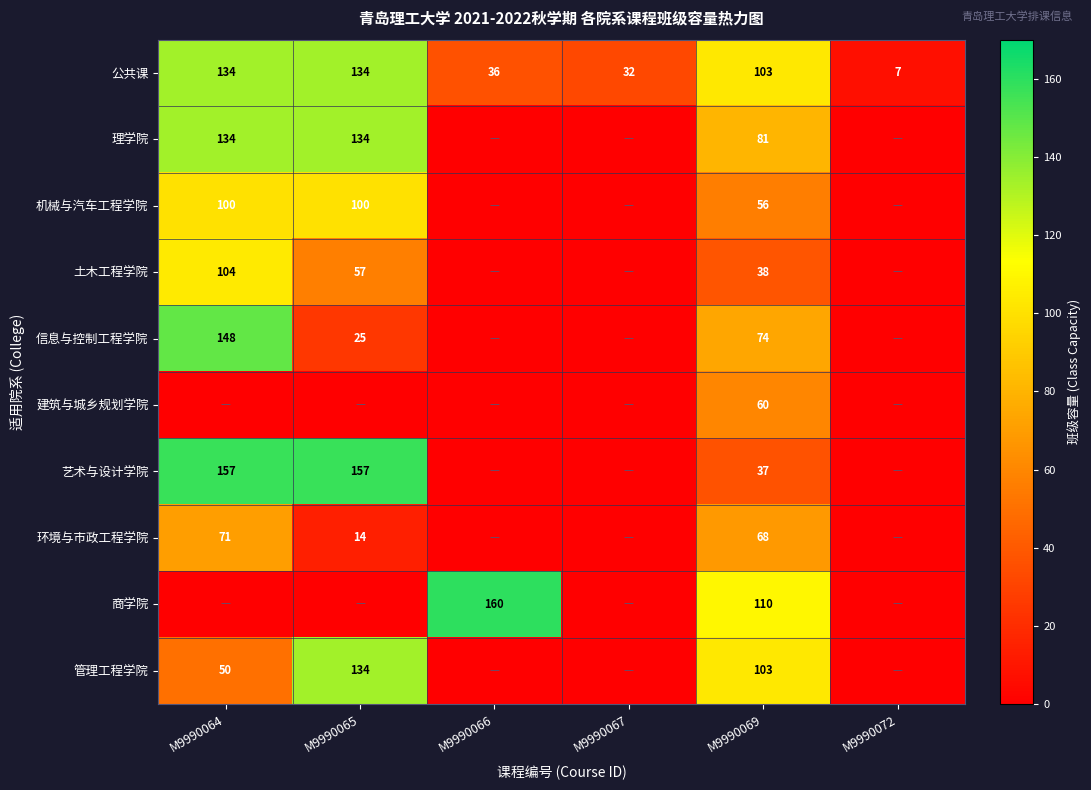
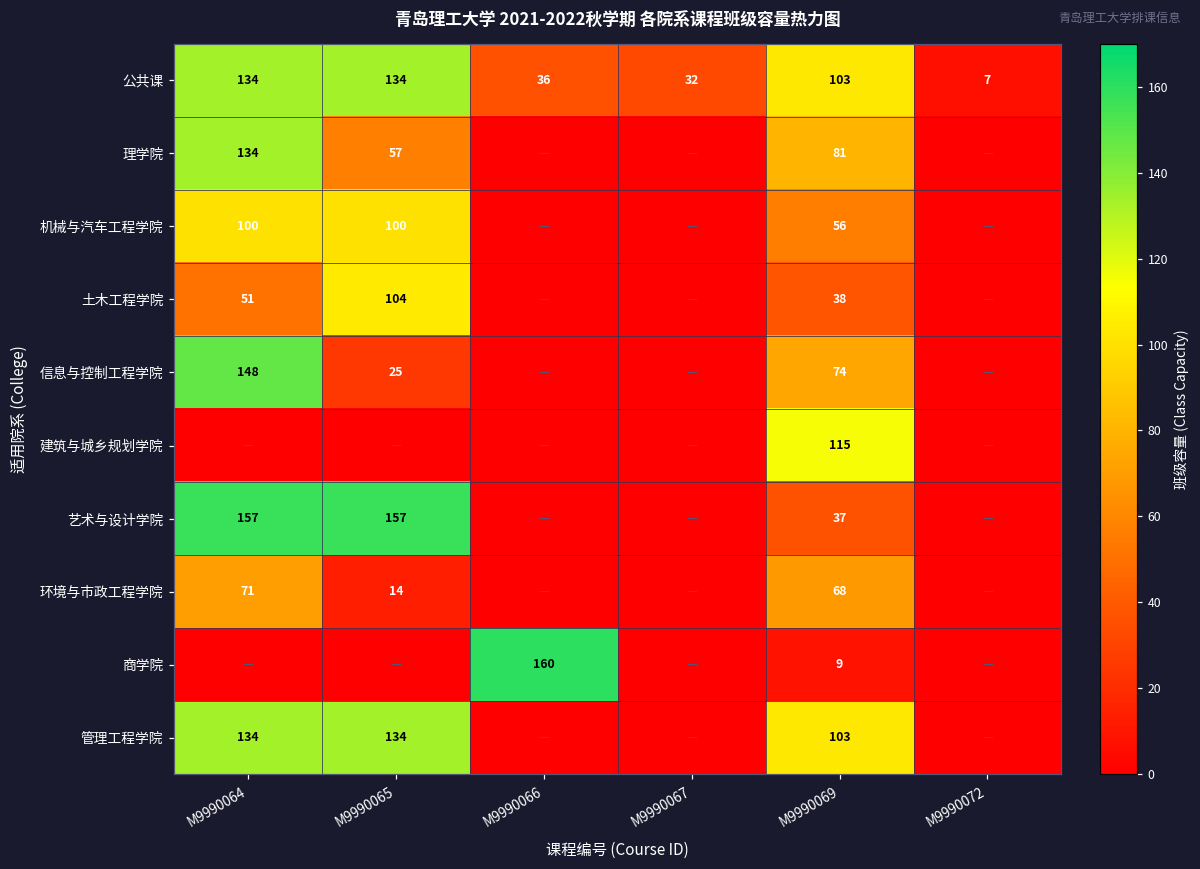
理学院, M9990065: 134 -> 57
土木工程学院, M9990064: 104 -> 51
土木工程学院, M9990065: 57 -> 104
建筑与城乡规划学院, M9990069: 60 -> 115
商学院, M9990069: 110 -> 9
管理工程学院, M9990064: 50 -> 134
